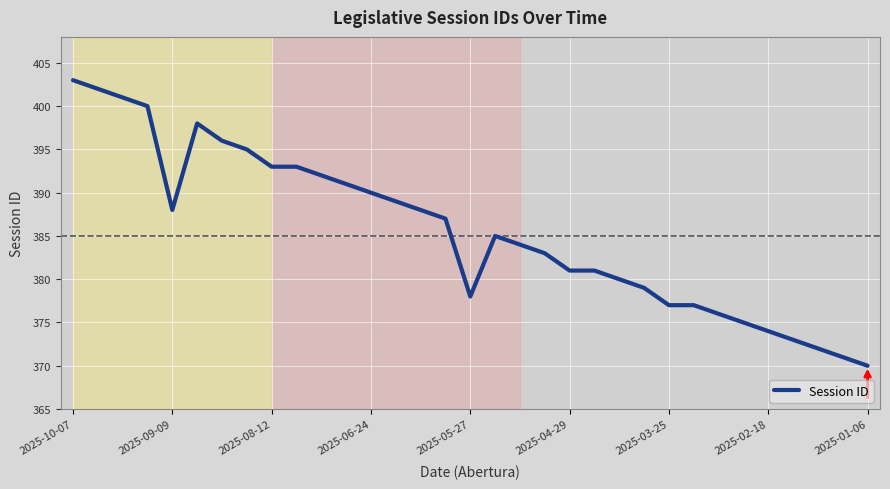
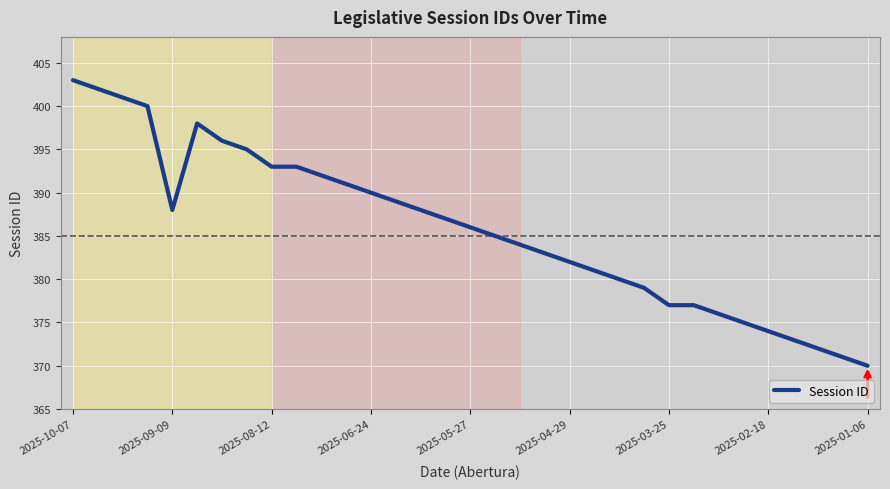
2025-05-27: 378 -> 386
2025-04-29: 381 -> 382
